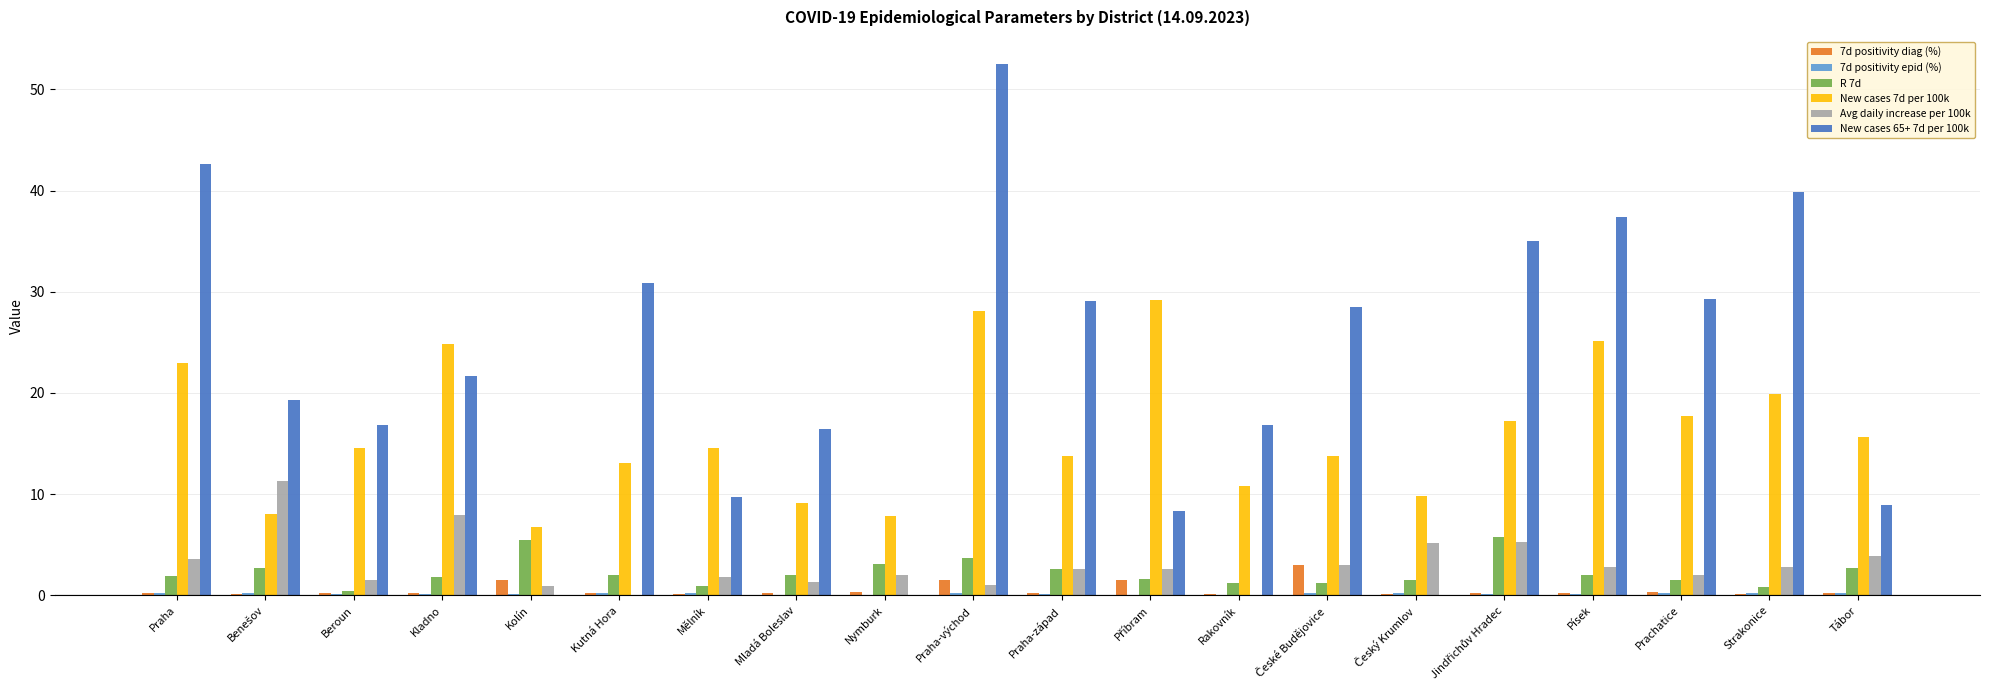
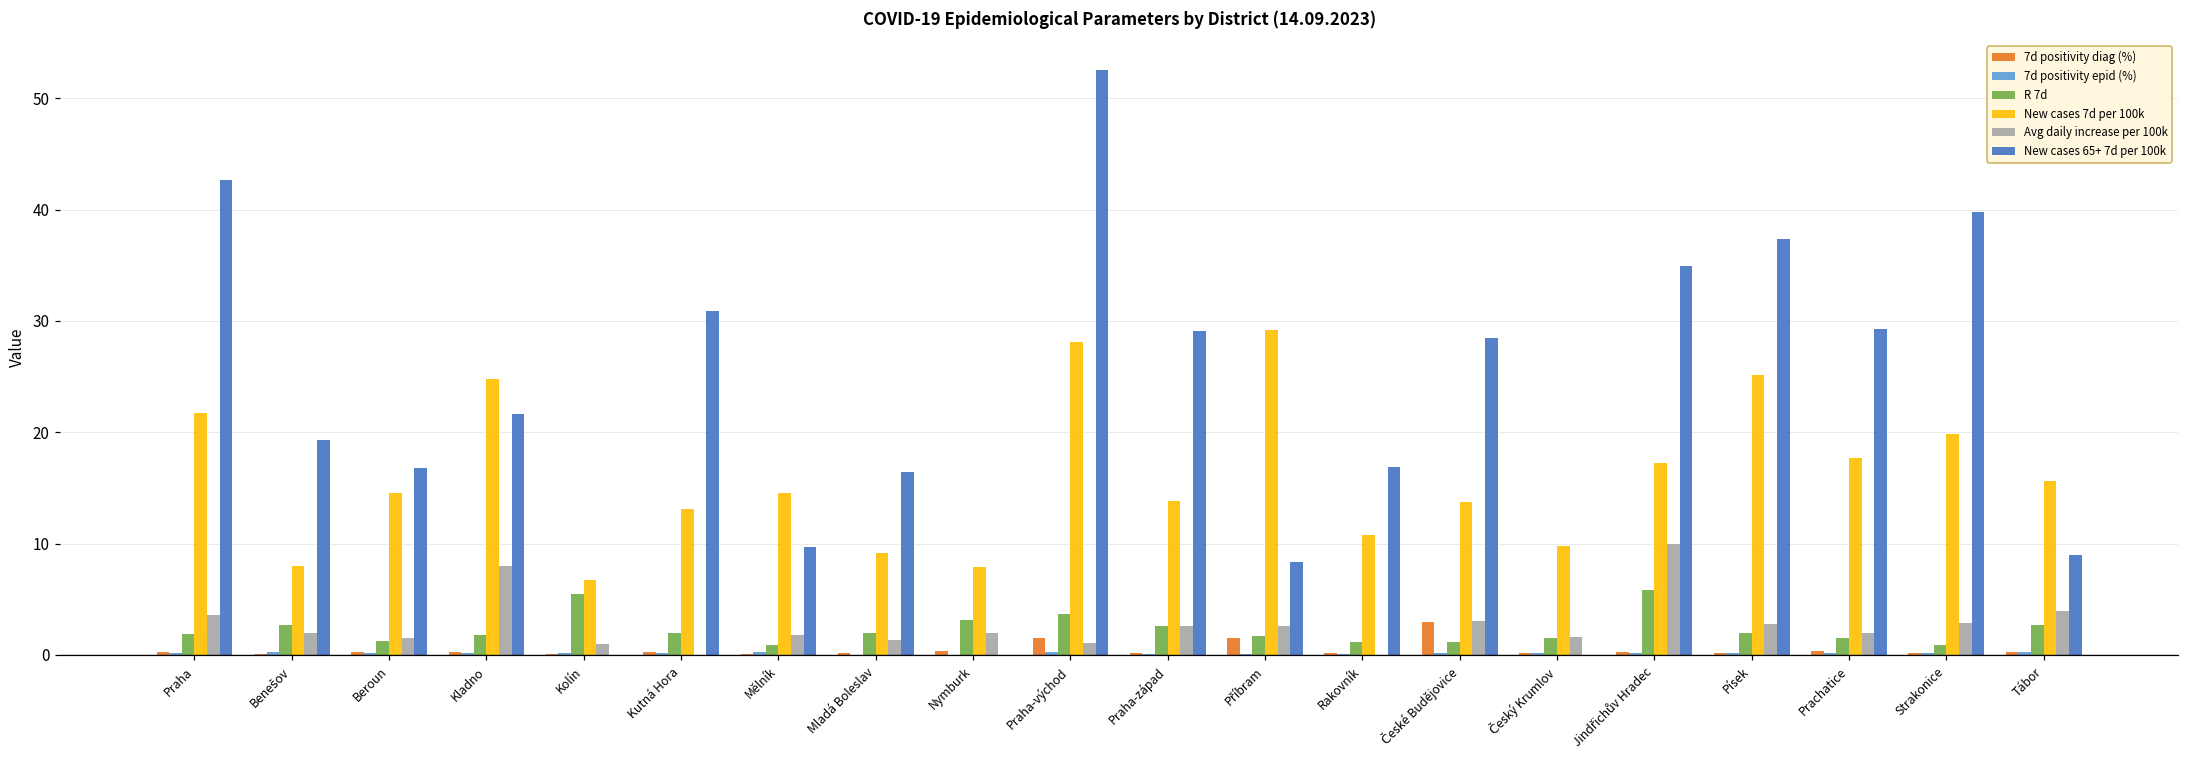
New cases 7d per 100k, Praha: 23.0 -> 21.7
Avg daily increase per 100k, Benešov: 11.3 -> 2.0
R 7d, Beroun: 0.4 -> 1.3
7d positivity diag (%), Kolín: 1.6 -> 0.1
Avg daily increase per 100k, Český Krumlov: 5.2 -> 1.6
Avg daily increase per 100k, Jindřichův Hradec: 5.3 -> 10.0
